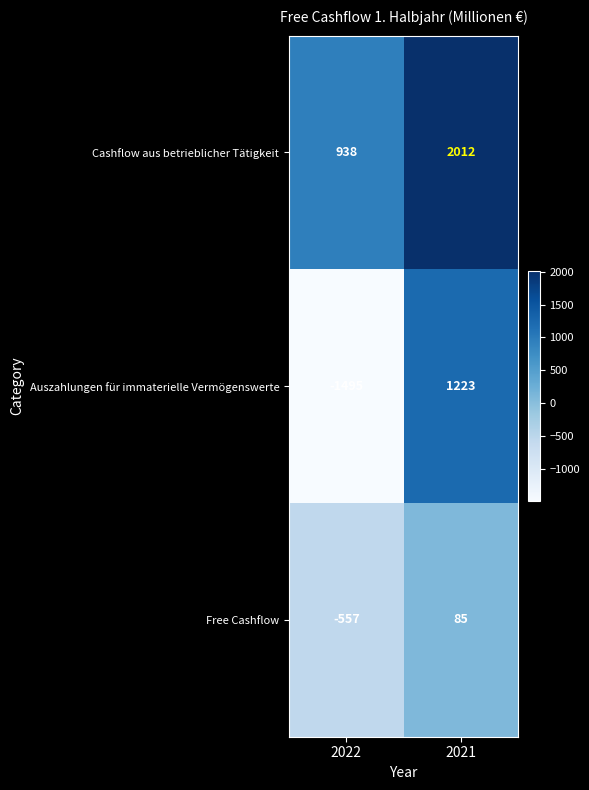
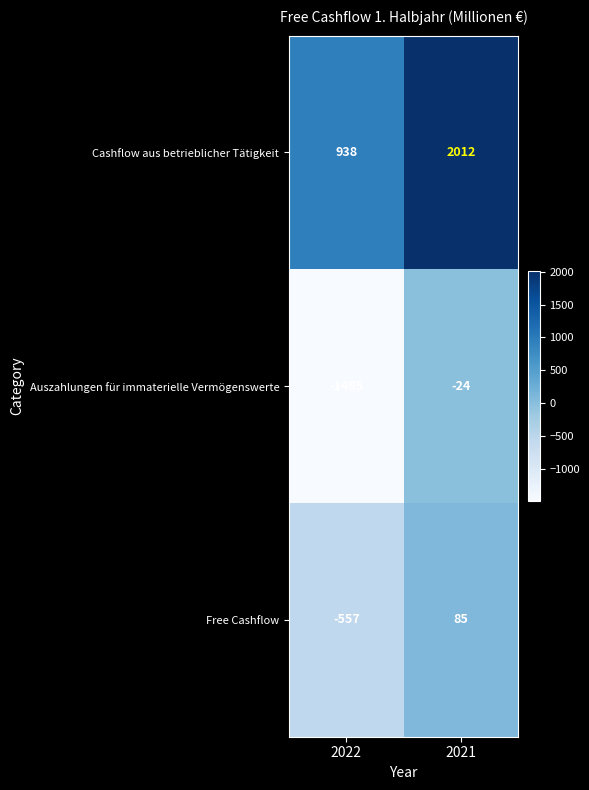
Auszahlungen für immaterielle Vermögenswerte, 2021: 1223 -> -24
